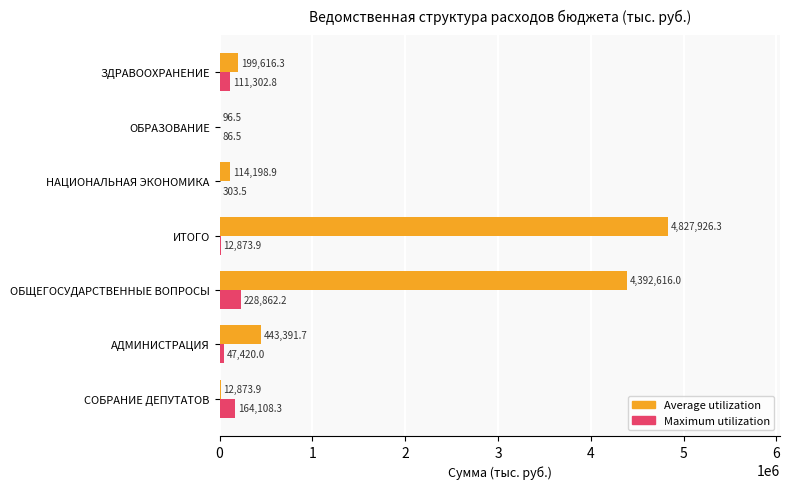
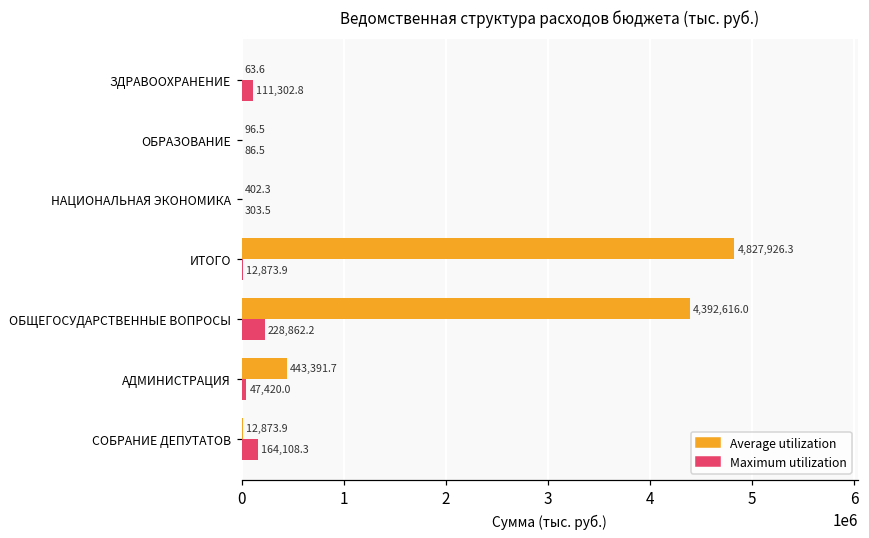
Average utilization, ЗДРАВООХРАНЕНИЕ: 199,616.3 -> 63.6
Average utilization, НАЦИОНАЛЬНАЯ ЭКОНОМИКА: 114,198.9 -> 402.3
